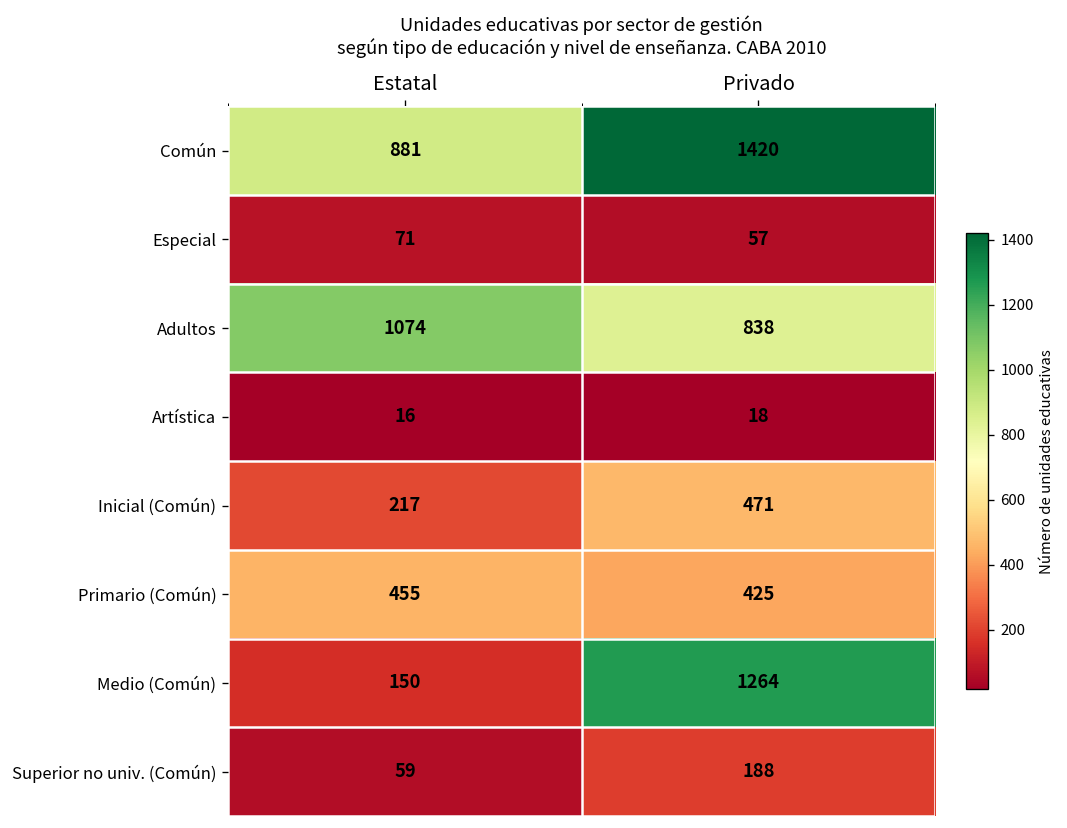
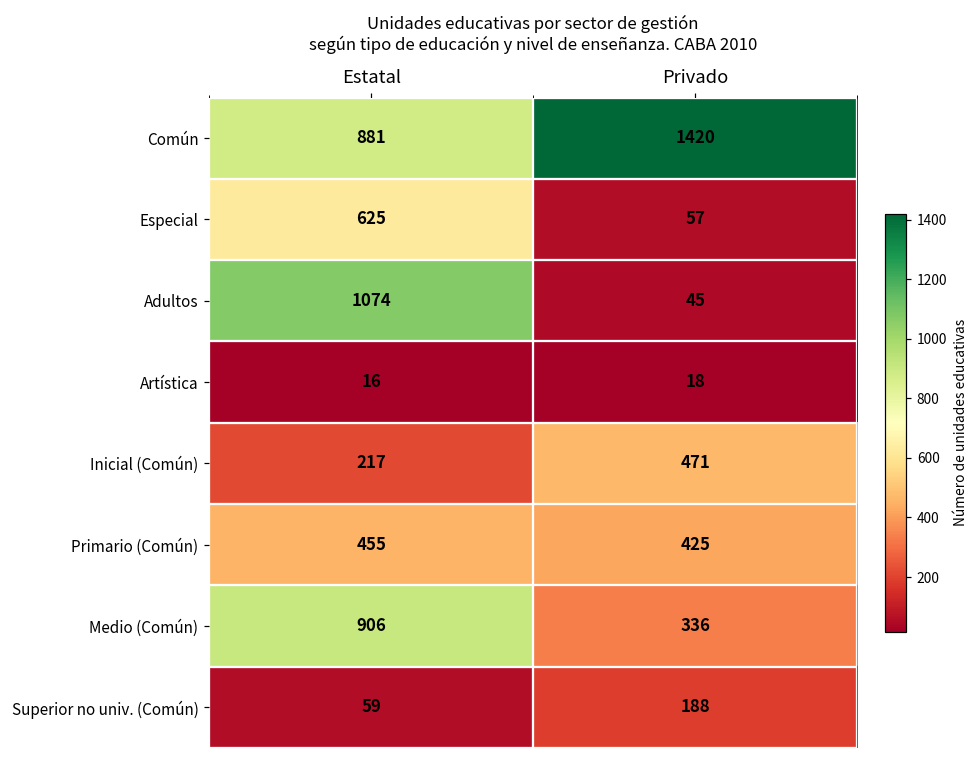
Especial, Estatal: 71 -> 625
Adultos, Privado: 838 -> 45
Medio (Común), Estatal: 150 -> 906
Medio (Común), Privado: 1264 -> 336
